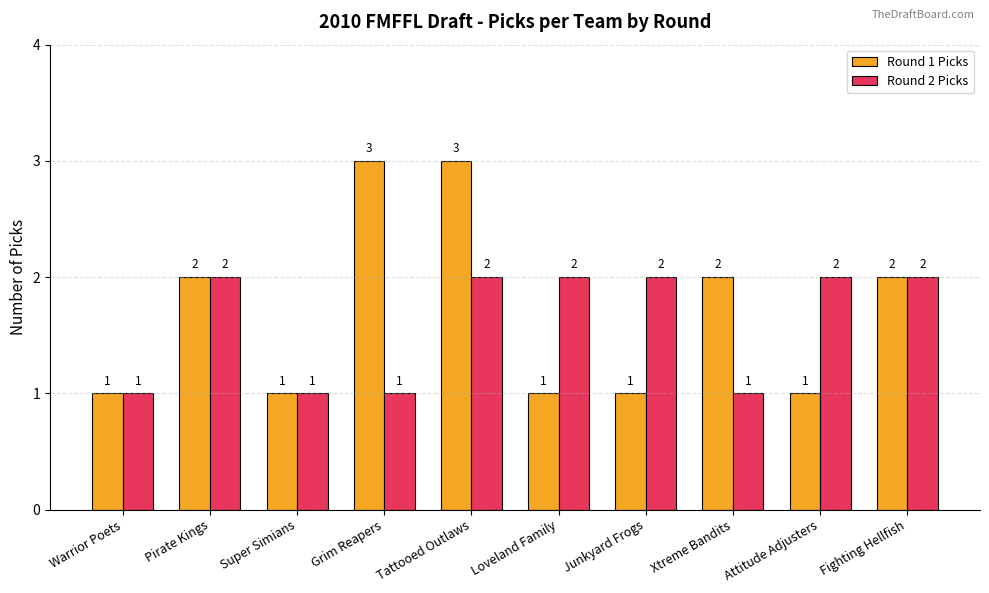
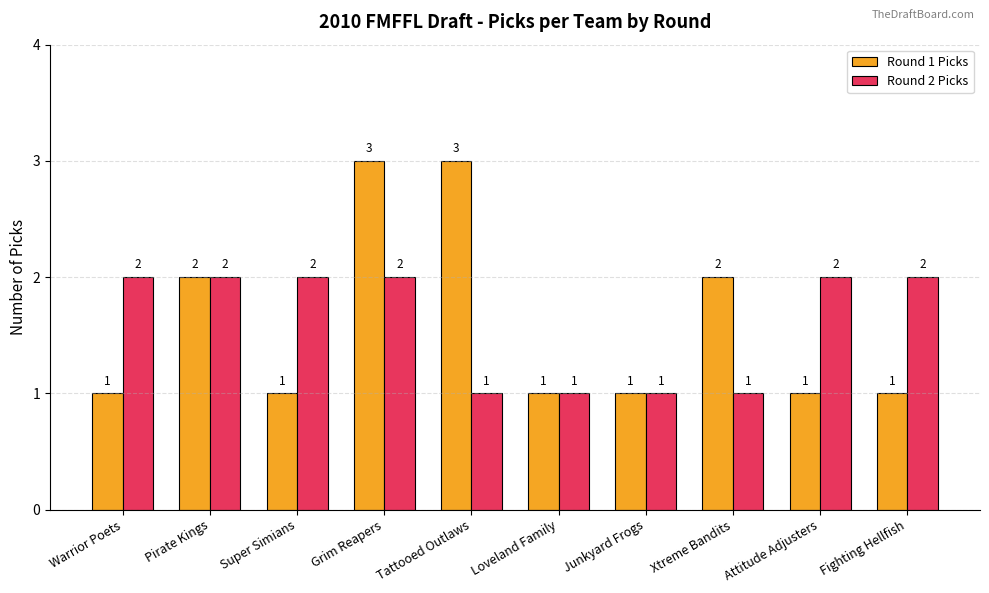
Round 2 Picks, Warrior Poets: 1 -> 2
Round 2 Picks, Super Simians: 1 -> 2
Round 2 Picks, Grim Reapers: 1 -> 2
Round 2 Picks, Tattooed Outlaws: 2 -> 1
Round 2 Picks, Loveland Family: 2 -> 1
Round 2 Picks, Junkyard Frogs: 2 -> 1
Round 1 Picks, Fighting Hellfish: 2 -> 1
